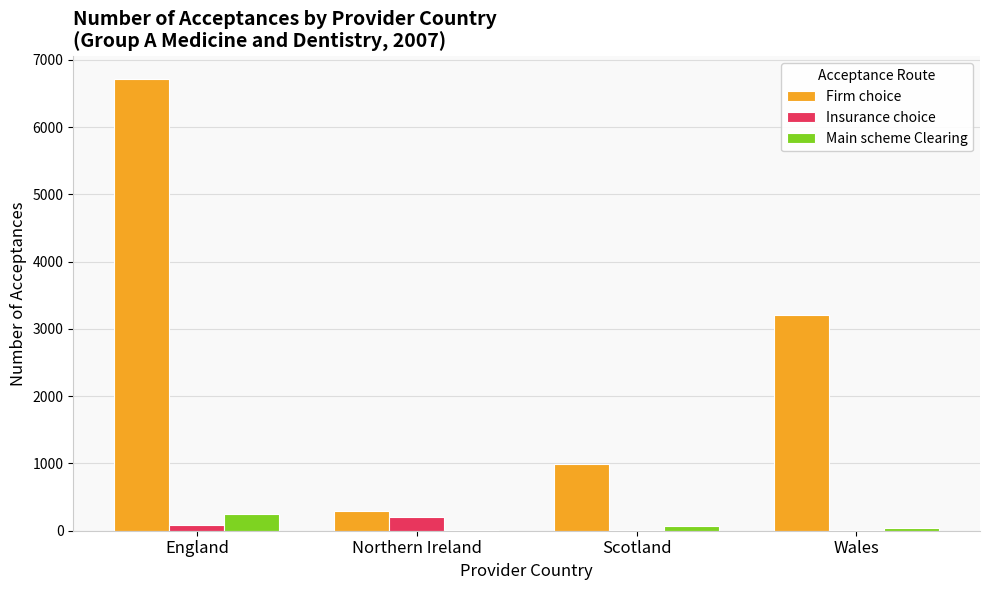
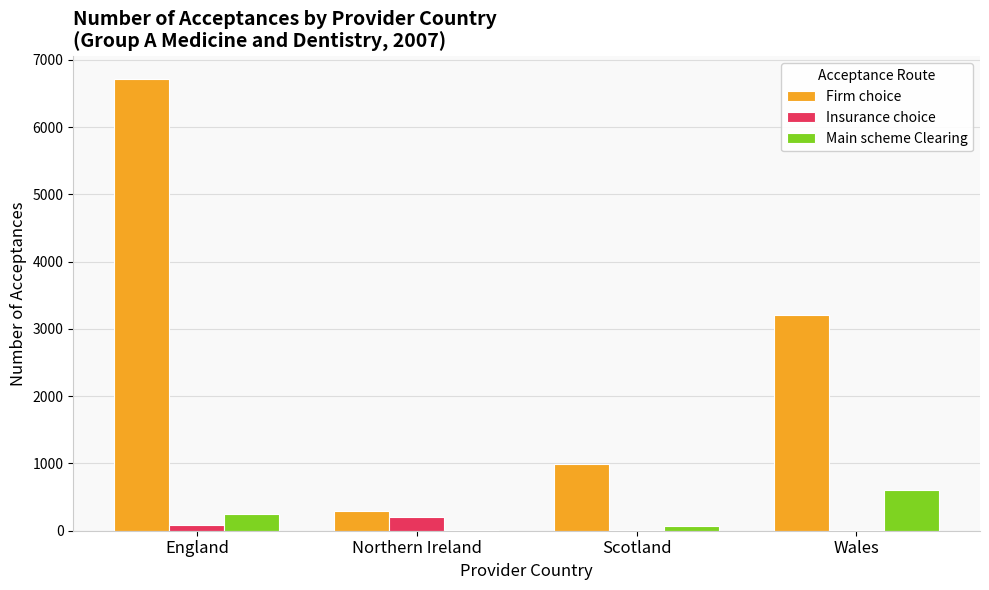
Main scheme Clearing, Wales: 0 -> 600
